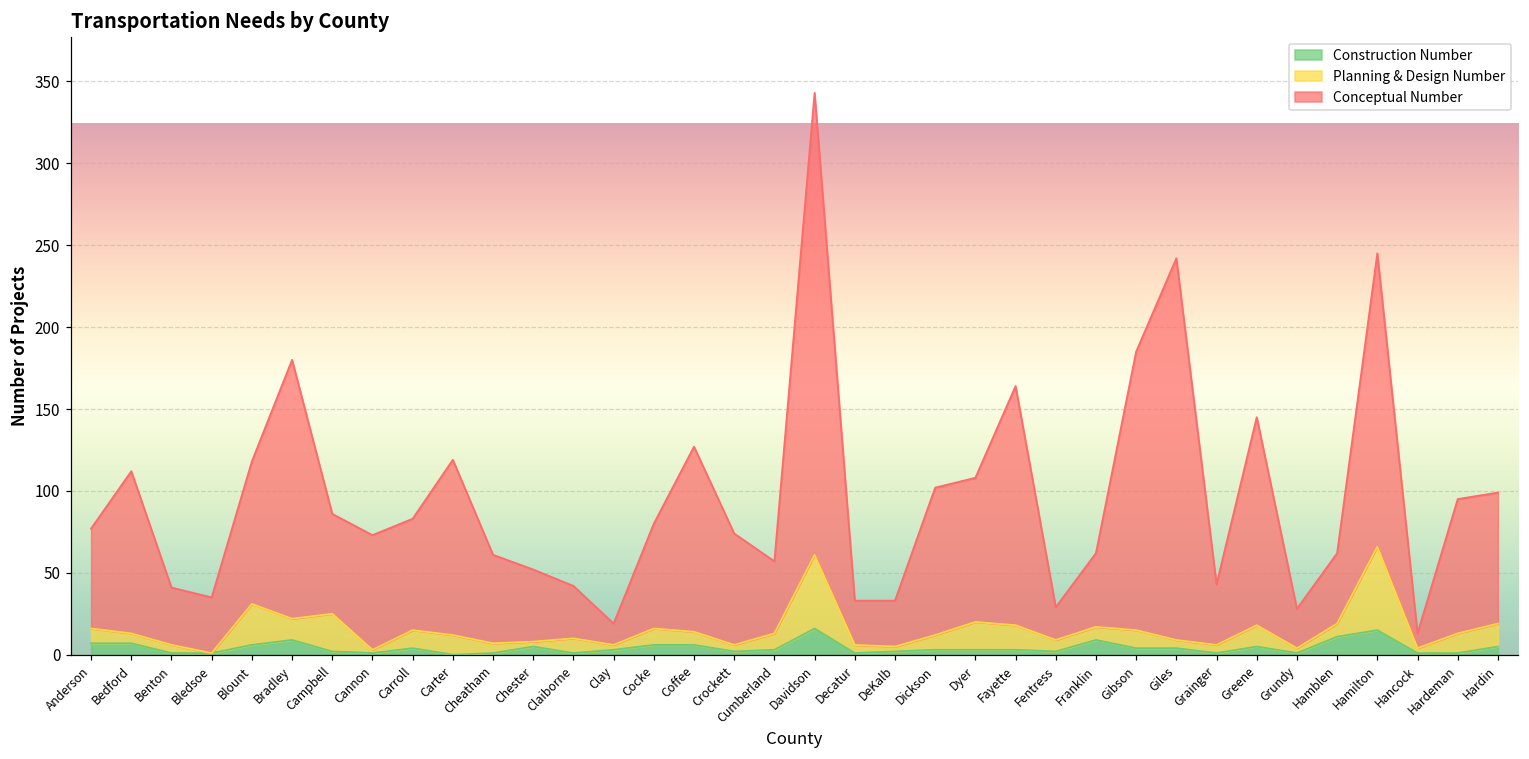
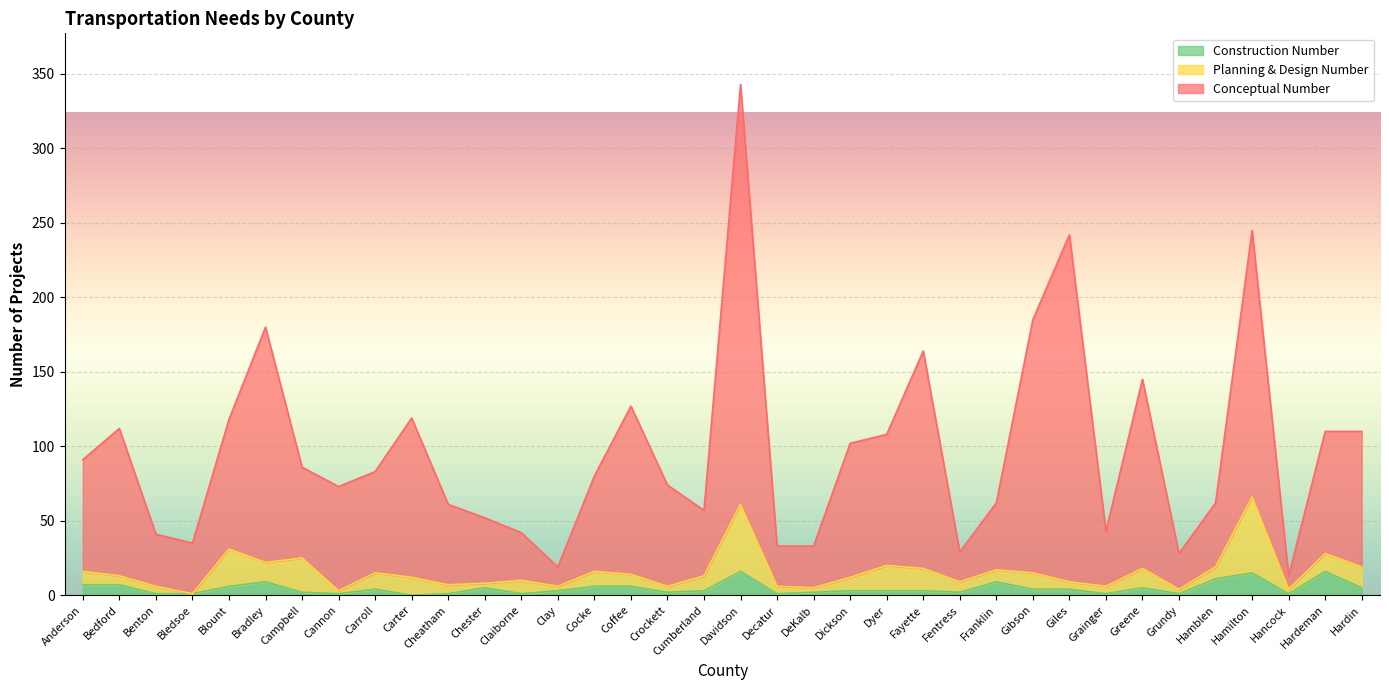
Conceptual Number, Anderson: 61 -> 75
Construction Number, Hardeman: 1 -> 16
Conceptual Number, Hardin: 80 -> 91
